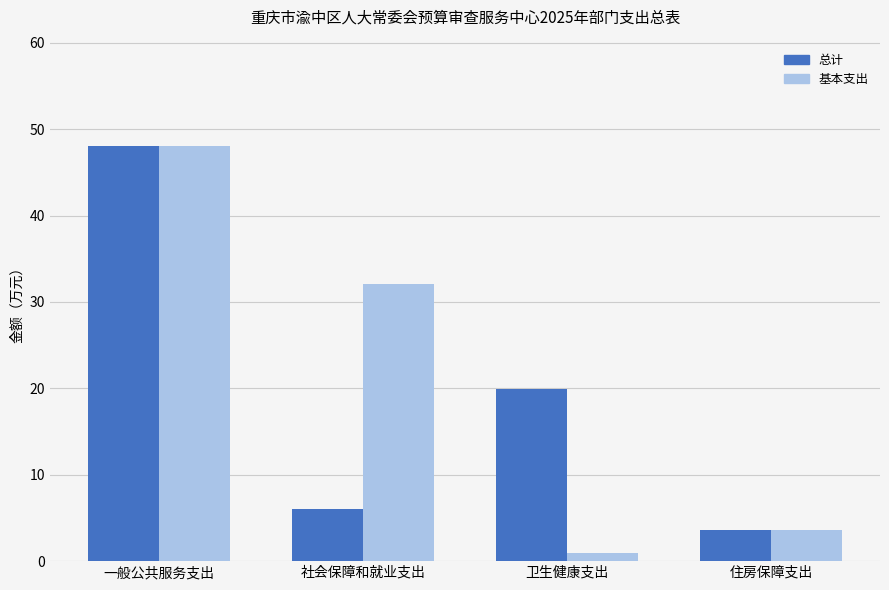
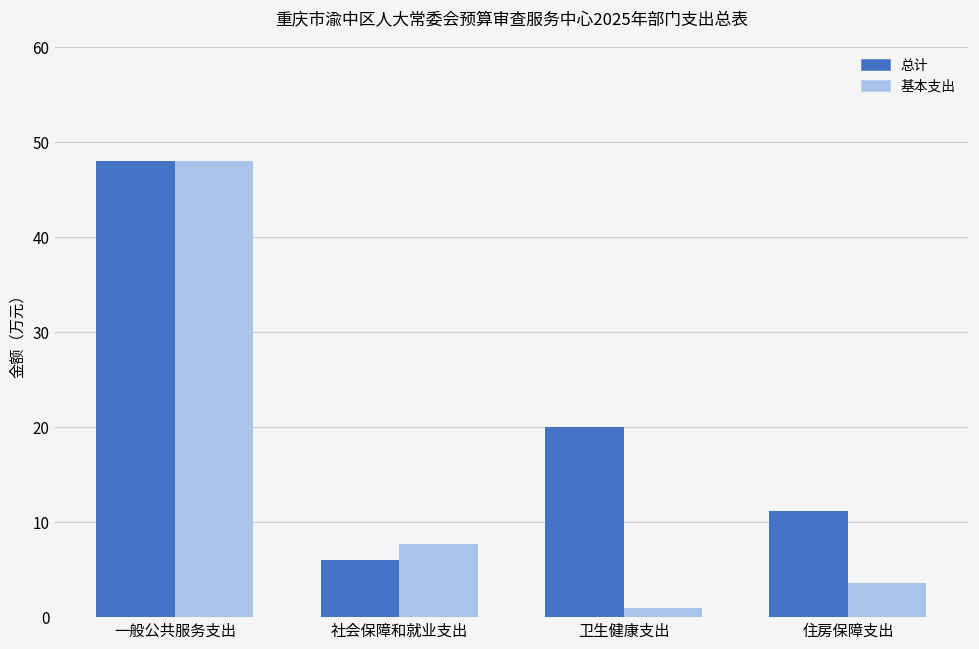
基本支出, 社会保障和就业支出: 32 -> 8
总计, 住房保障支出: 4 -> 11
